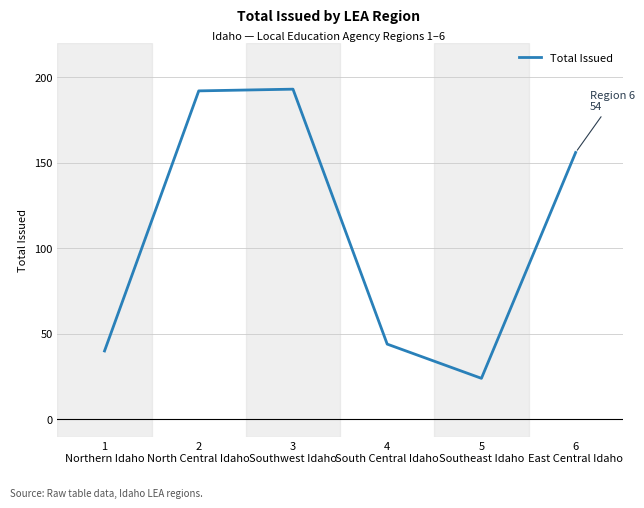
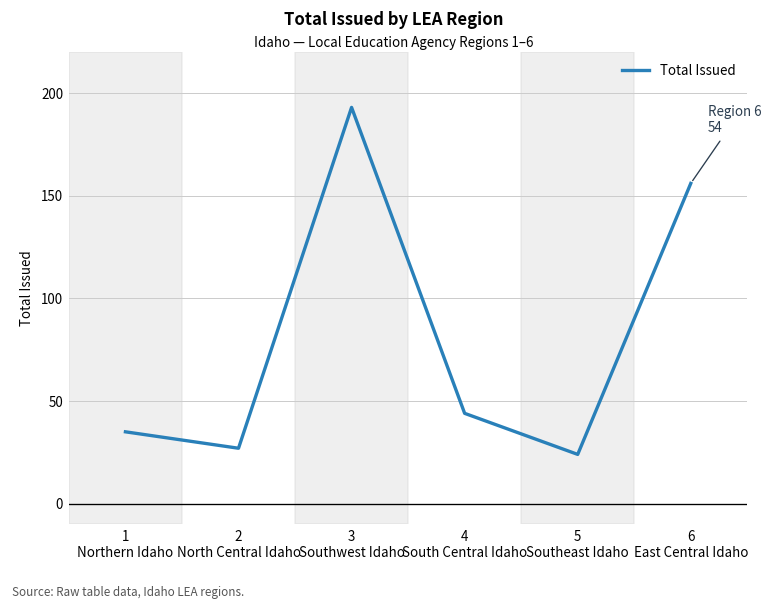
1 Northern Idaho: 40 -> 35
2 North Central Idaho: 192 -> 27
